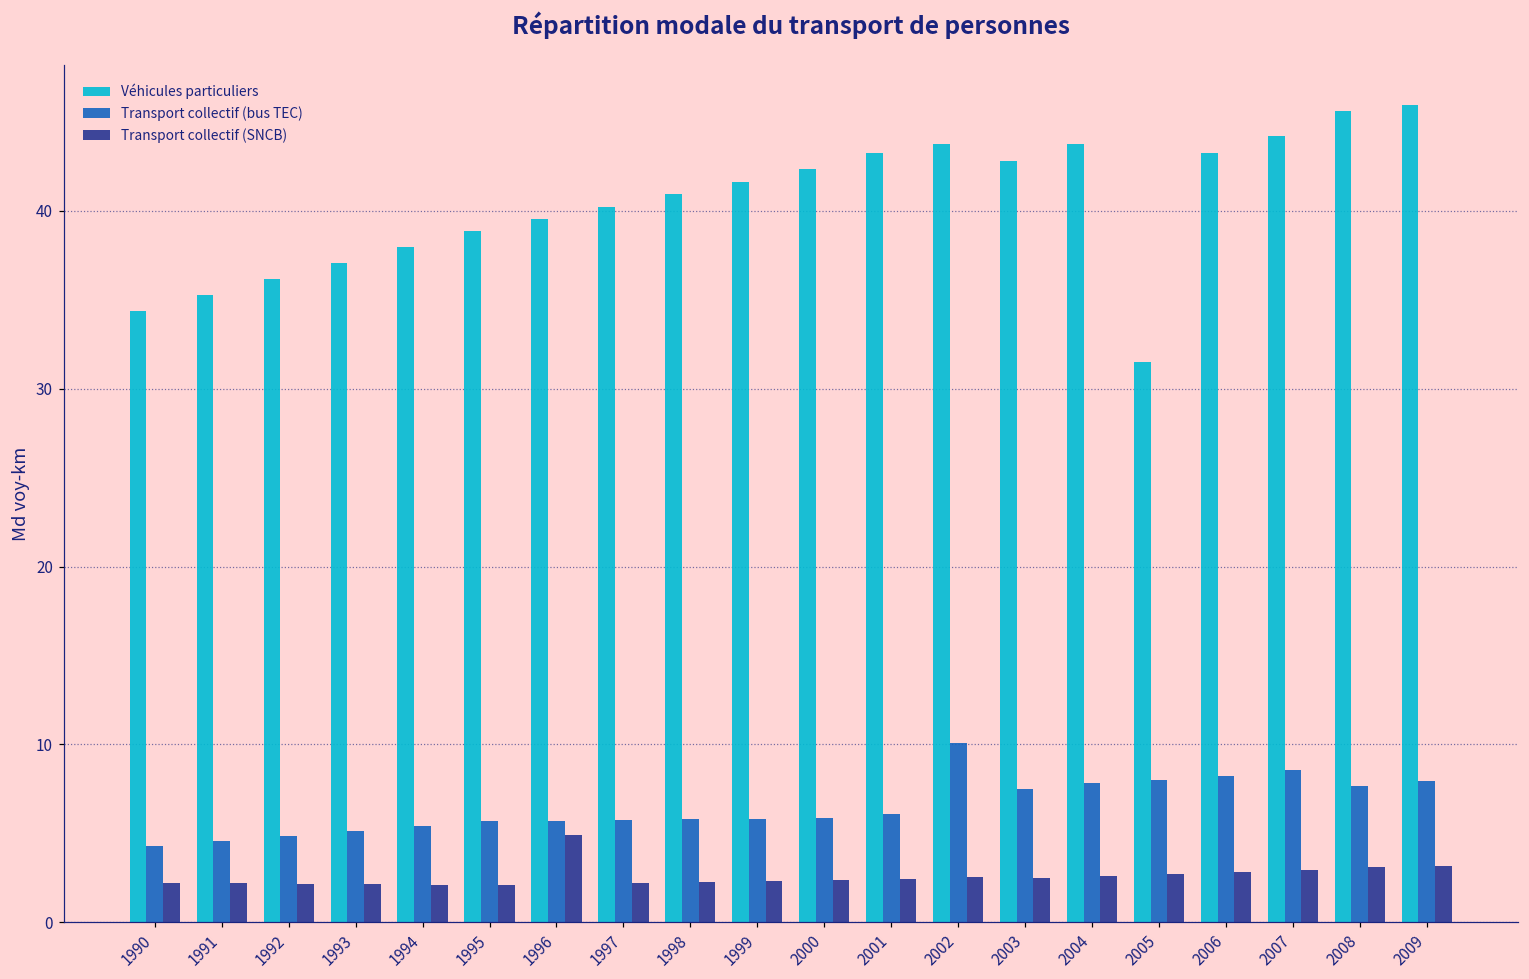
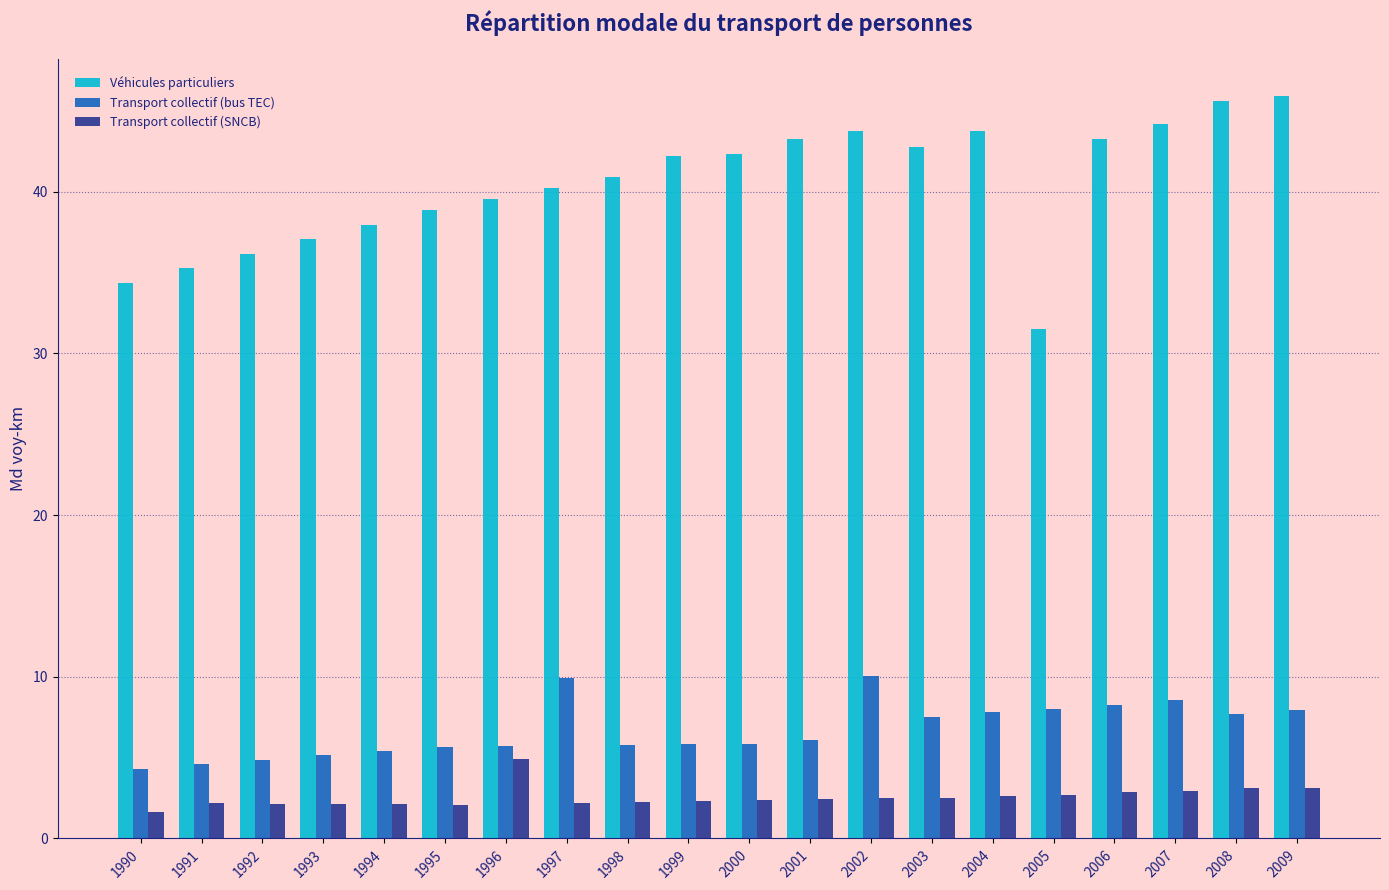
Transport collectif (SNCB), 1990: 2.2 -> 1.6
Transport collectif (bus TEC), 1997: 5.8 -> 9.9
Véhicules particuliers, 1999: 41.6 -> 42.2
